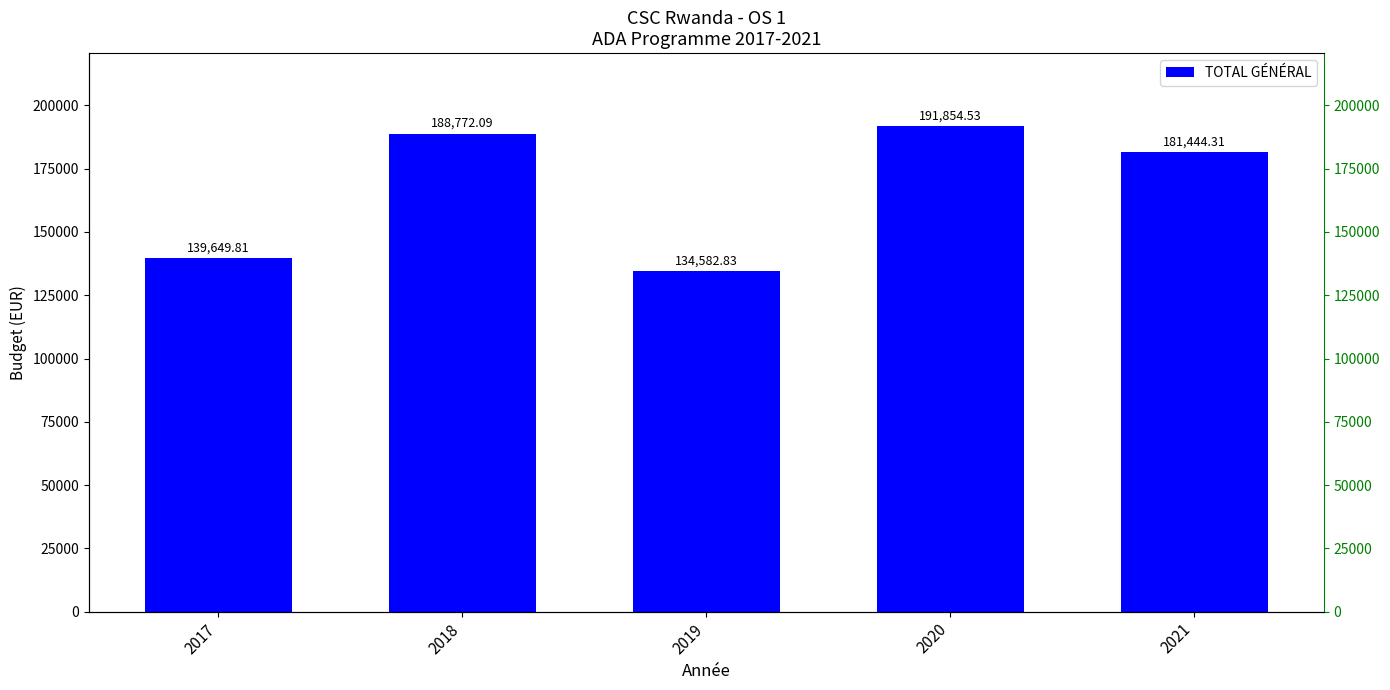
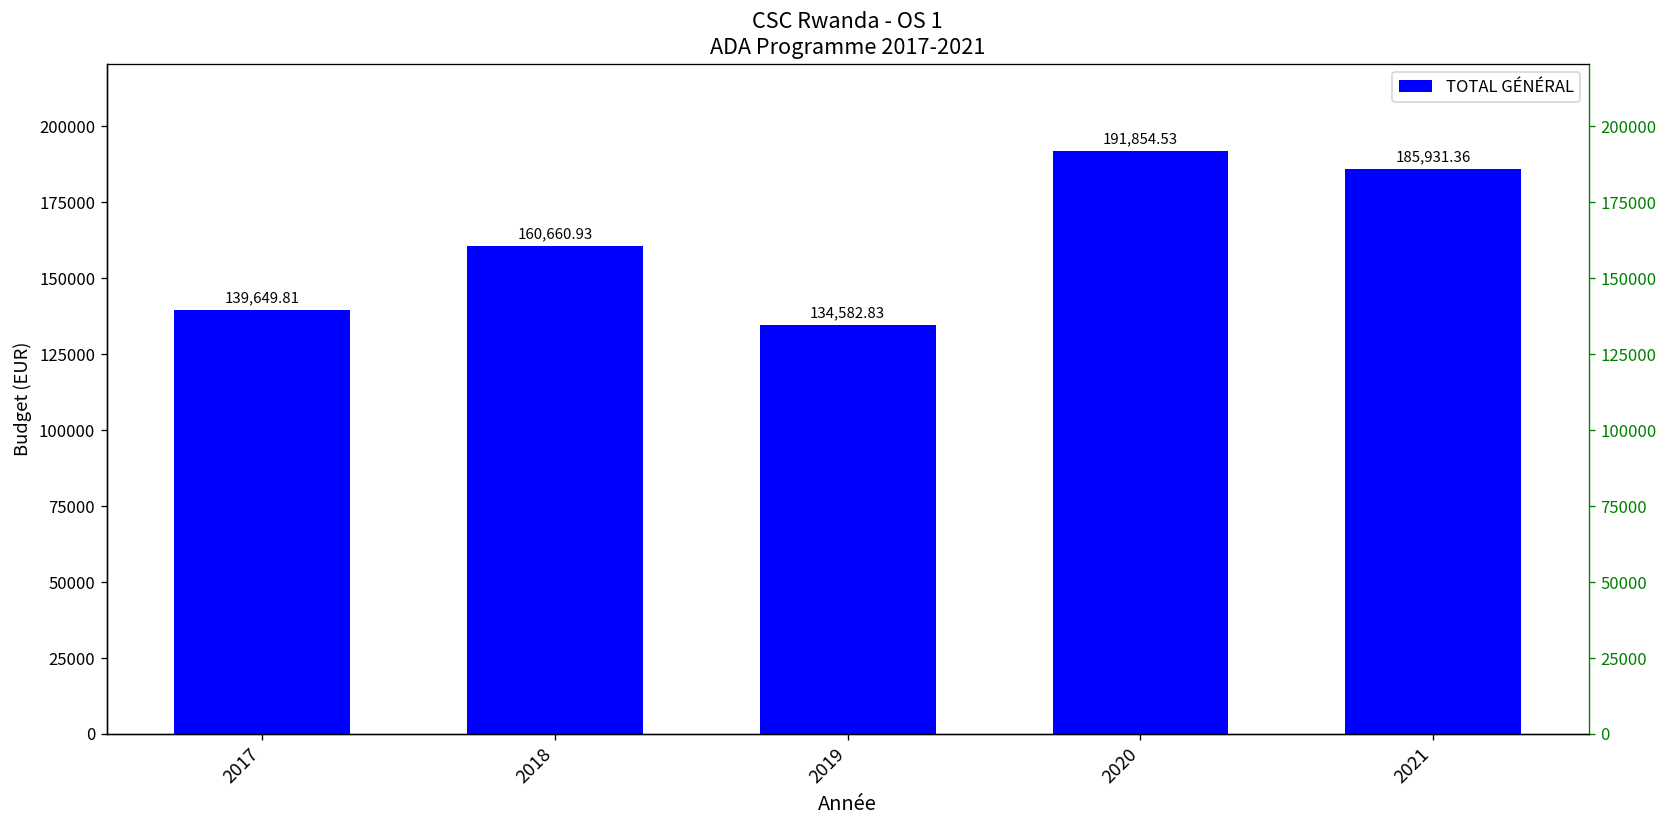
2018: 188,772.09 -> 160,660.93
2021: 181,444.31 -> 185,931.36
